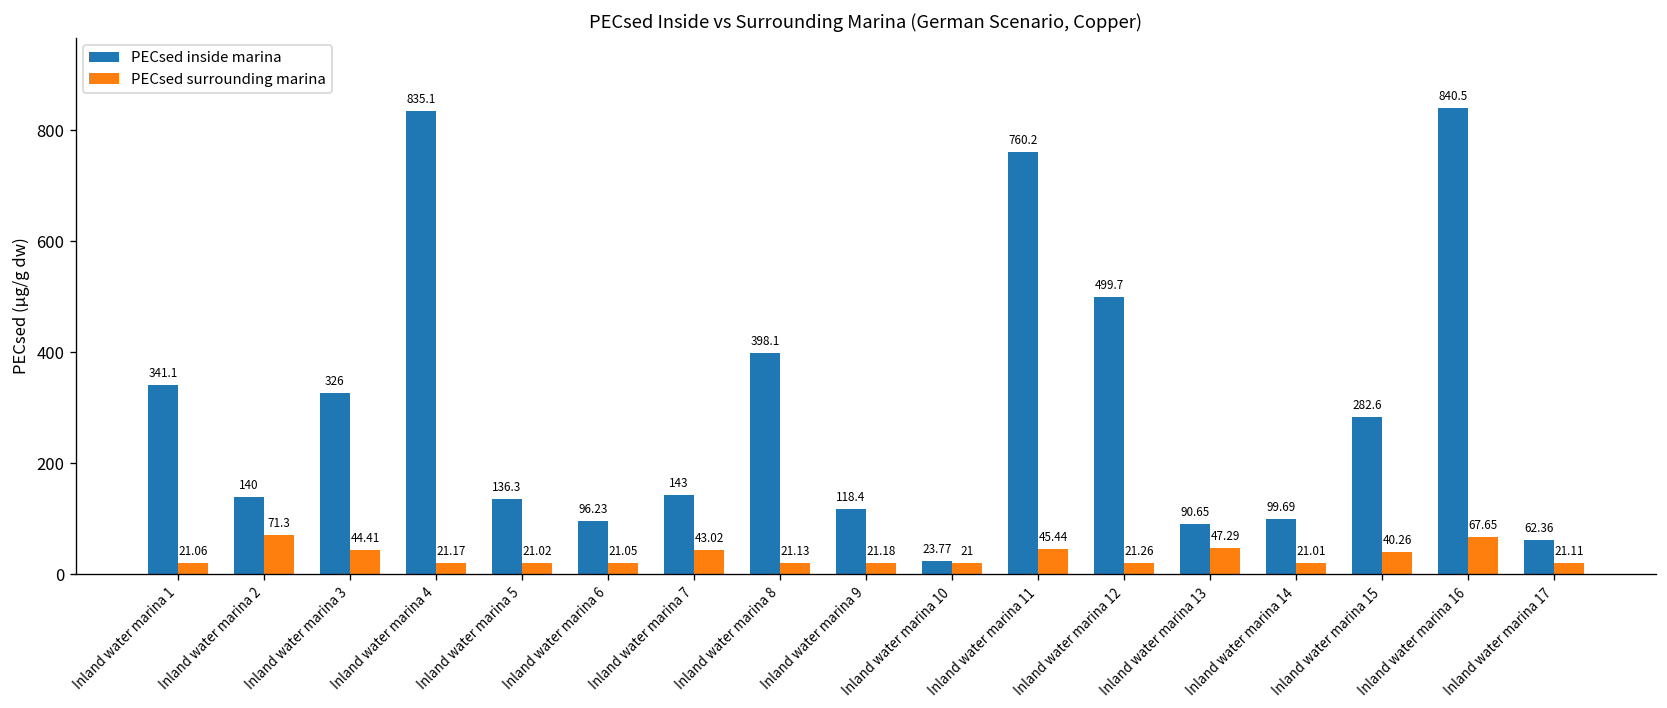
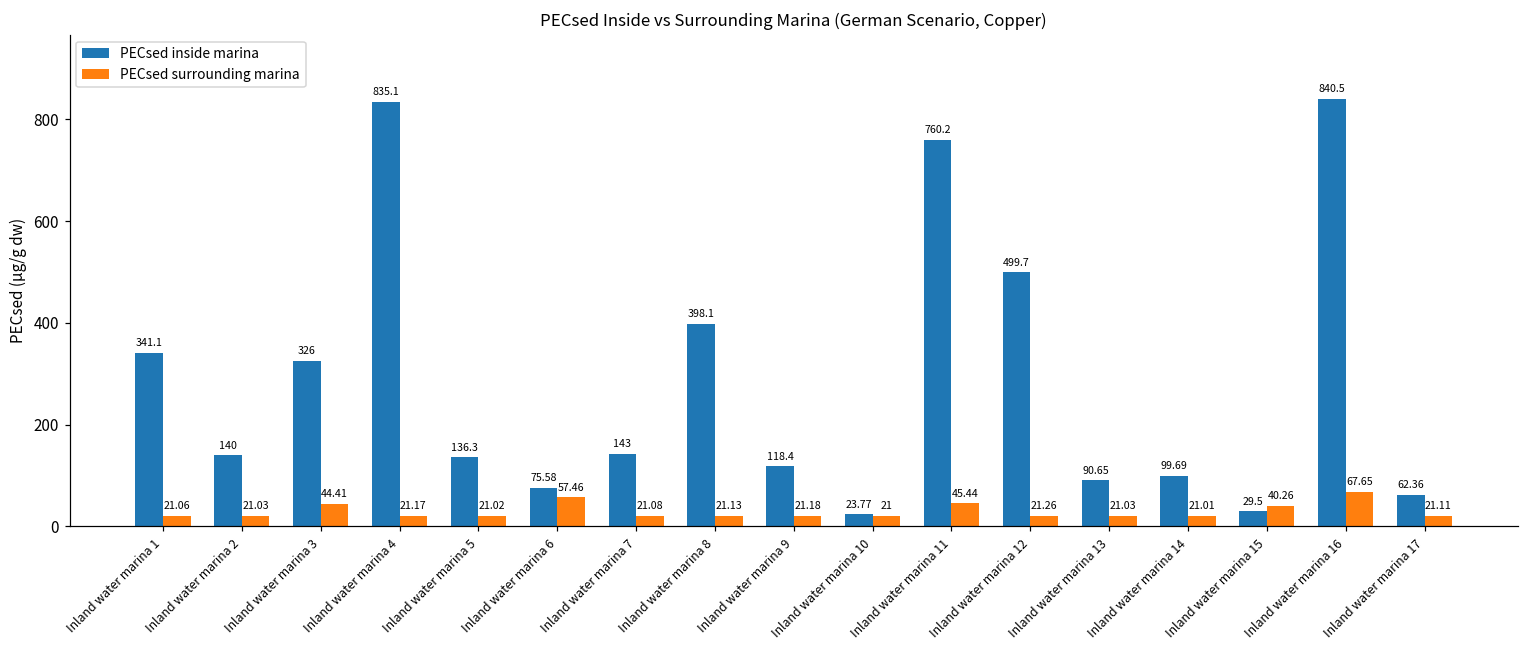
PECsed surrounding marina, Inland water marina 2: 71.3 -> 21.03
PECsed inside marina, Inland water marina 6: 96.23 -> 75.58
PECsed surrounding marina, Inland water marina 6: 21.05 -> 57.46
PECsed surrounding marina, Inland water marina 7: 43.02 -> 21.08
PECsed surrounding marina, Inland water marina 13: 47.29 -> 21.03
PECsed inside marina, Inland water marina 15: 282.6 -> 29.5
